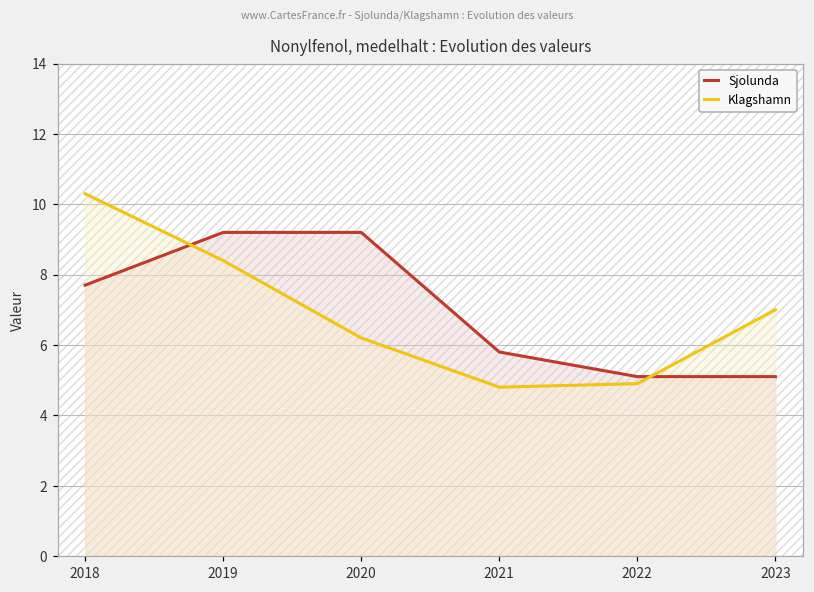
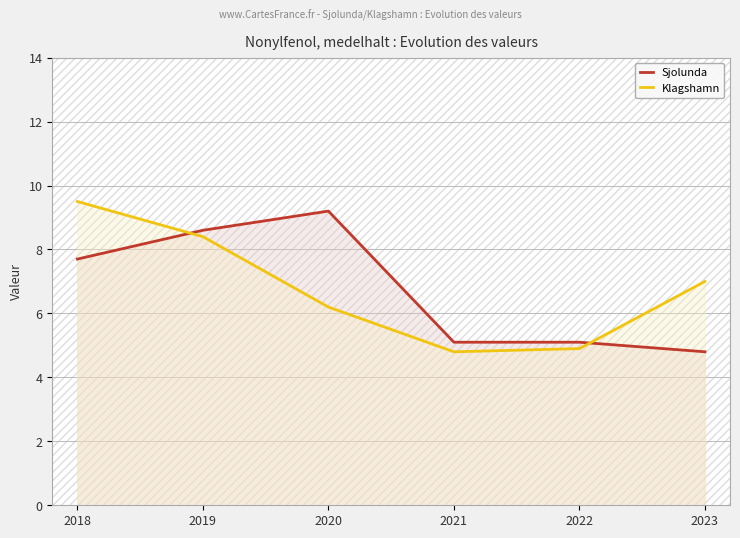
Klagshamn, 2018: 10.3 -> 9.5
Sjolunda, 2019: 9.2 -> 8.6
Sjolunda, 2021: 5.8 -> 5.1
Sjolunda, 2023: 5.1 -> 4.8
